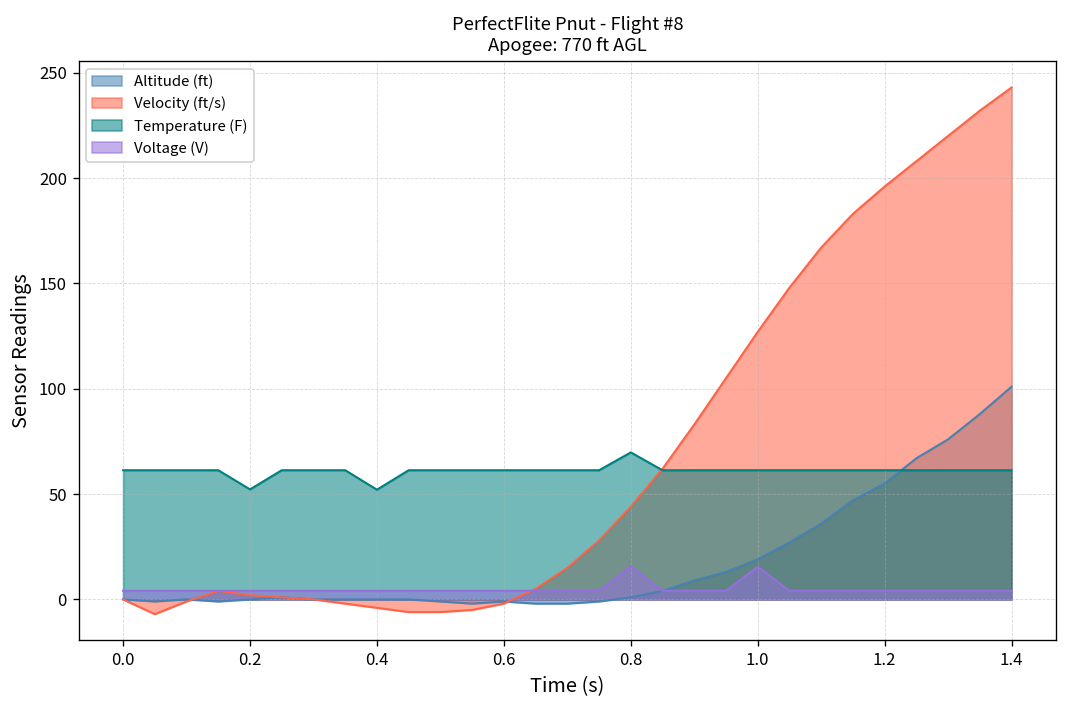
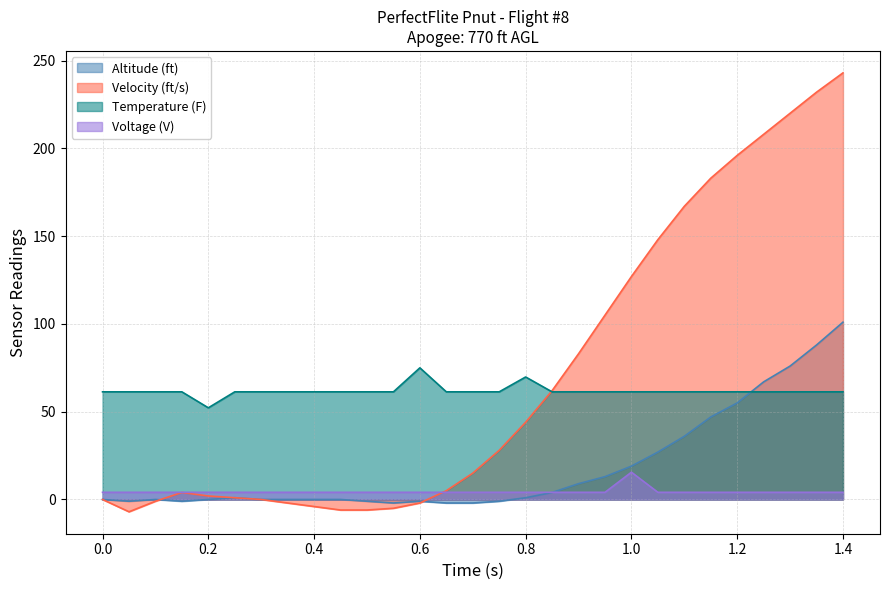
Temperature (F), 0.4: 52 -> 61
Temperature (F), 0.6: 61 -> 75
Voltage (V), 0.8: 16 -> 4
